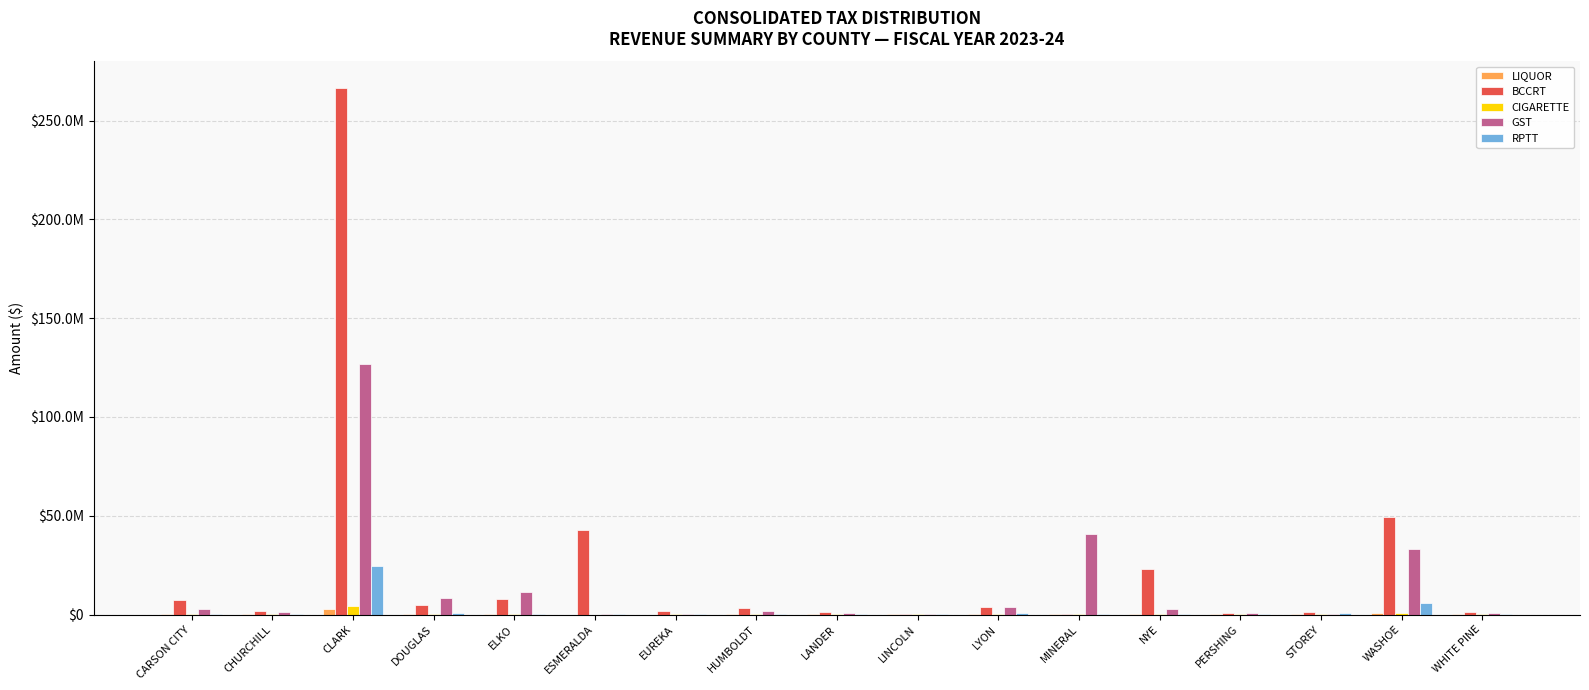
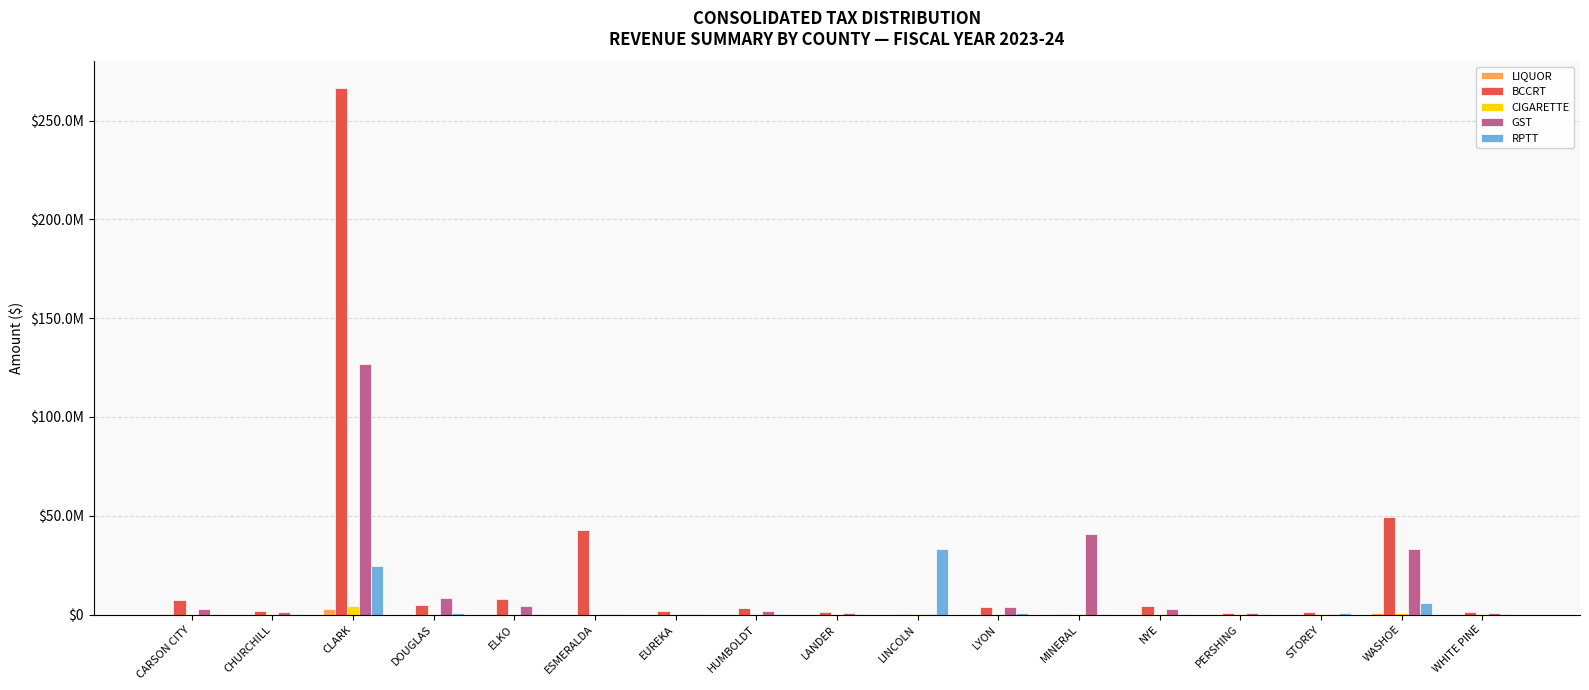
GST, ELKO: $11000000 -> $4000000
RPTT, LINCOLN: $0 -> $33000000
BCCRT, NYE: $23000000 -> $4000000
